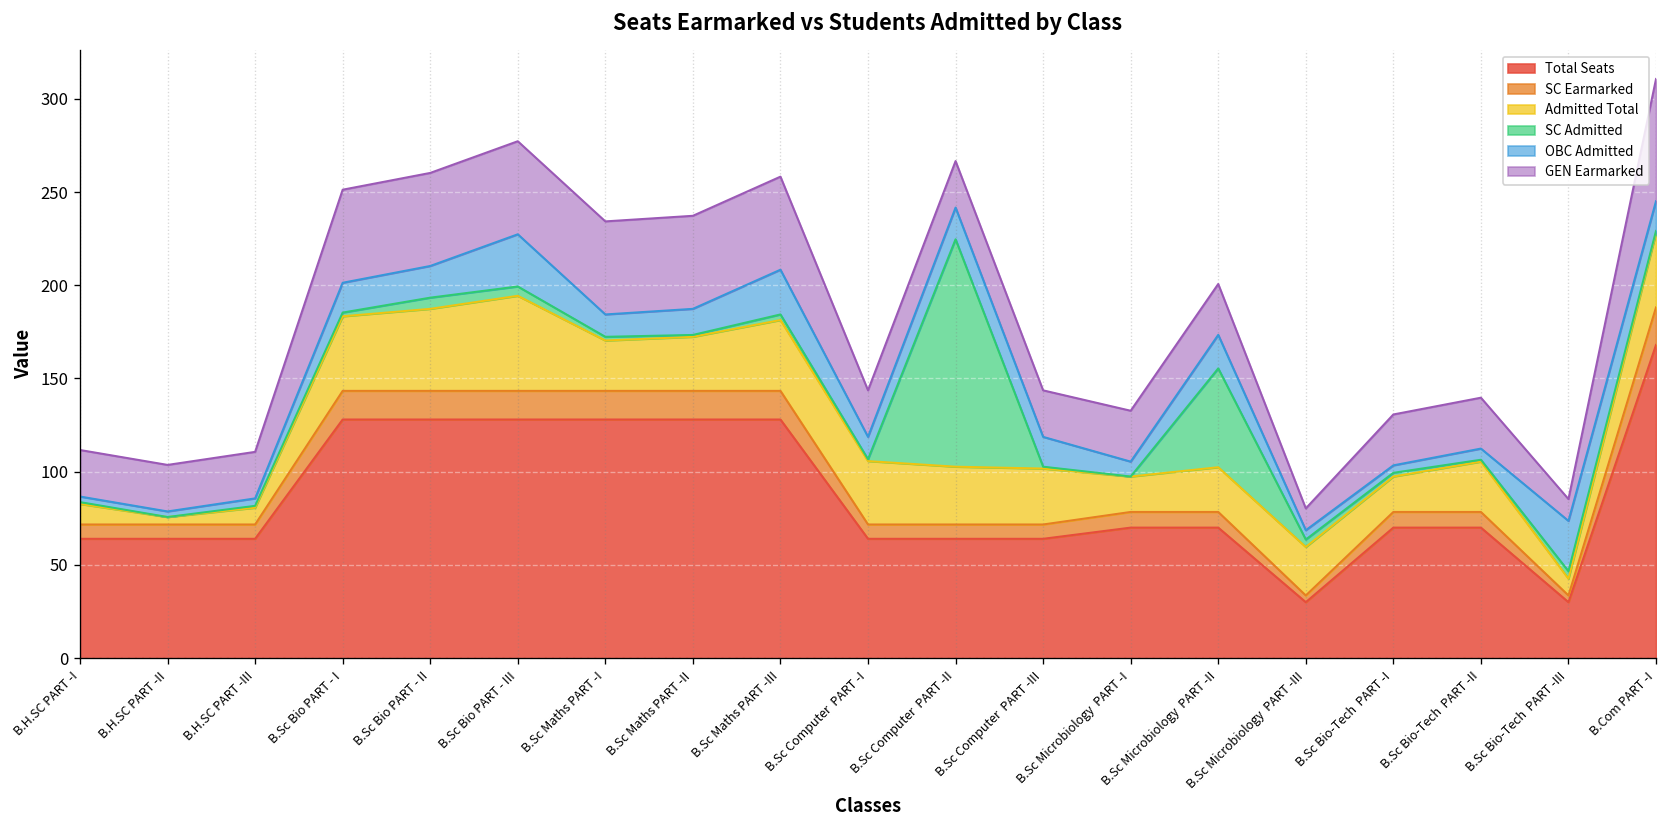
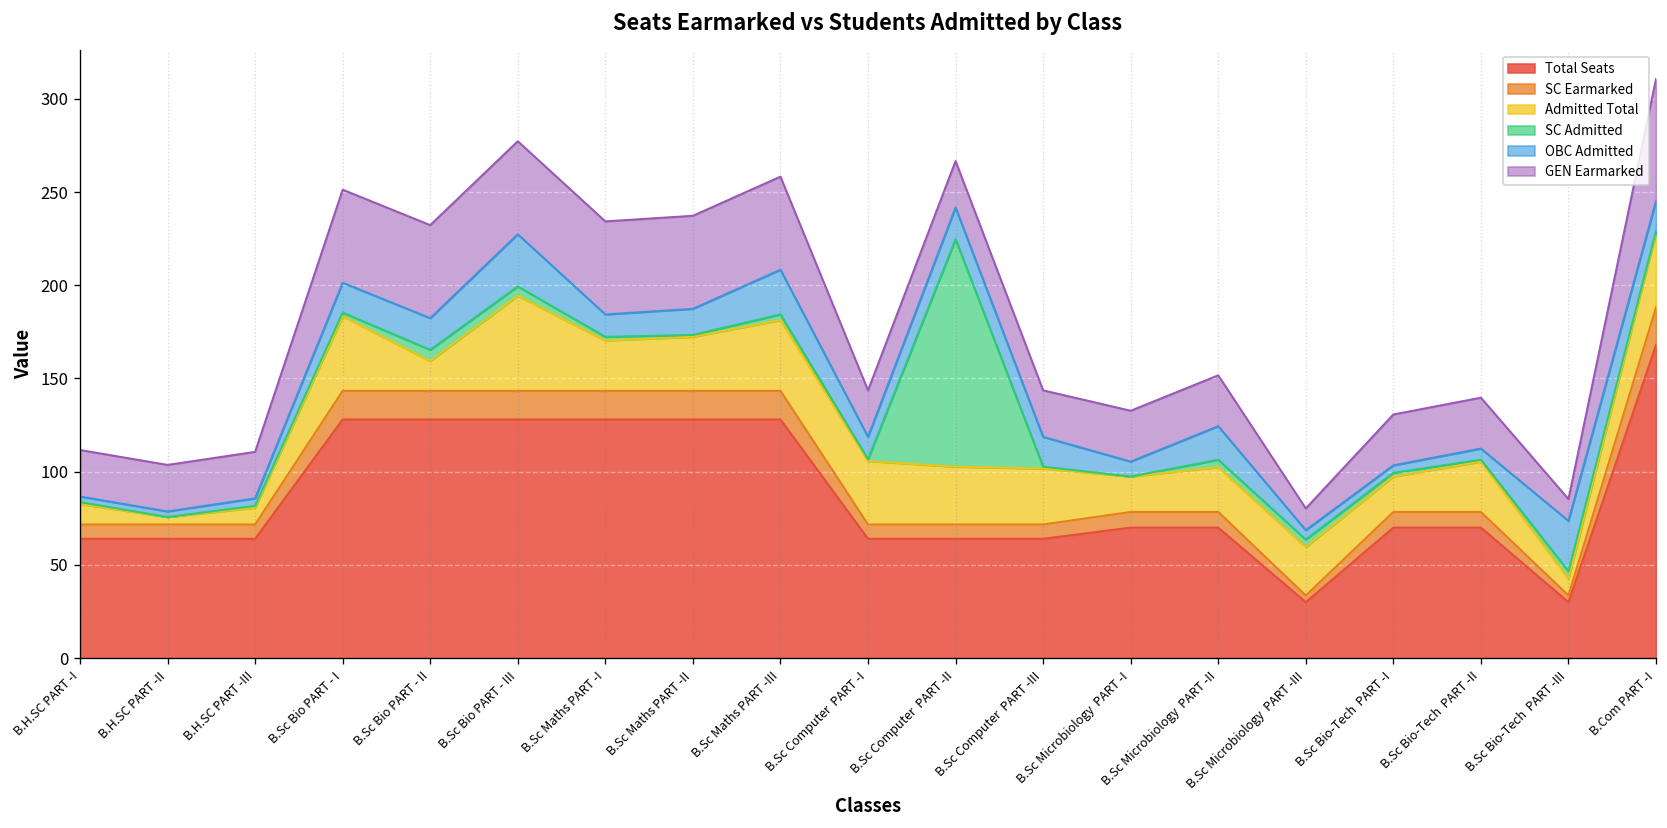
Admitted Total, B.Sc Bio PART - II: 44 -> 16
SC Admitted, B.Sc Microbiology PART -II: 53 -> 4
